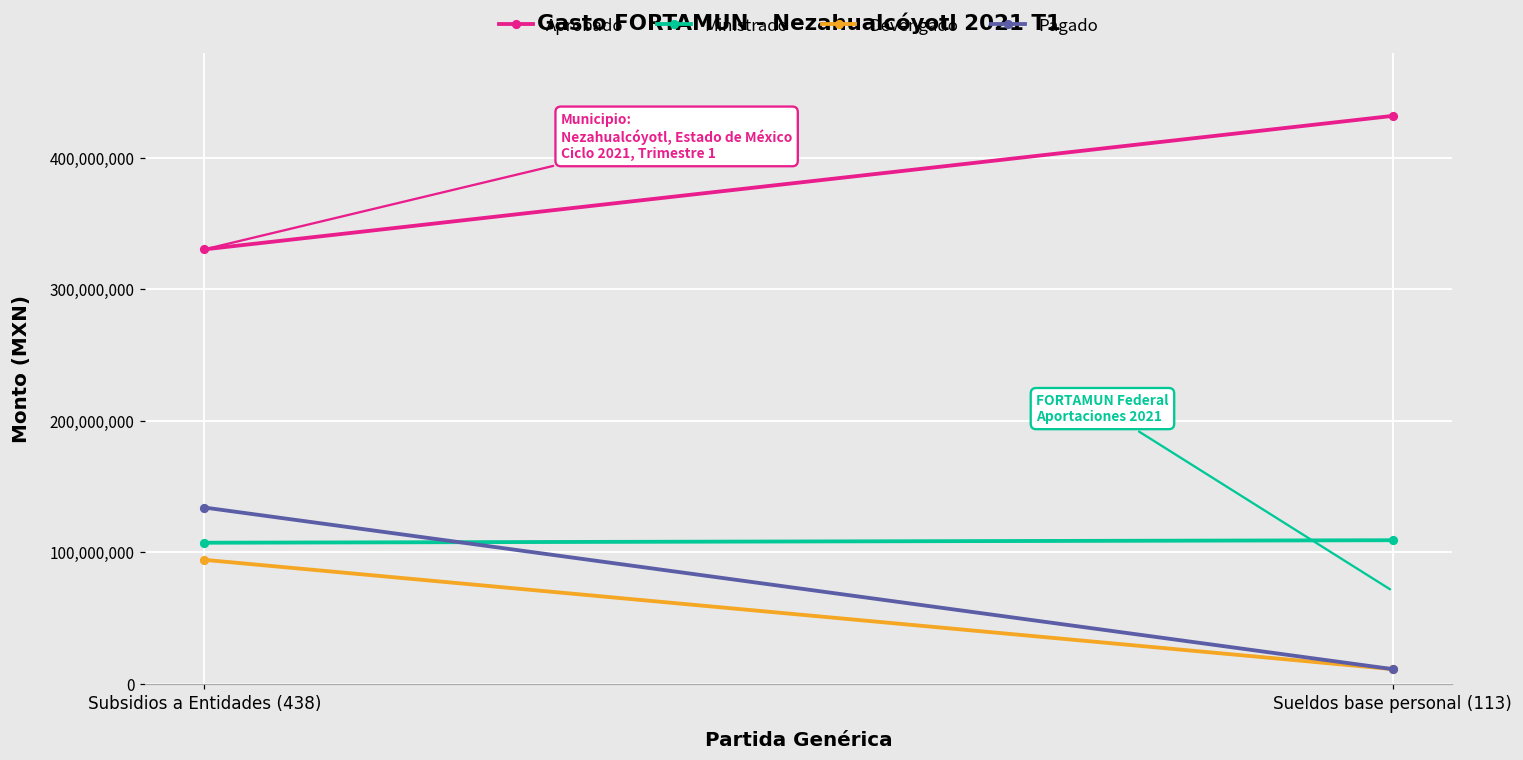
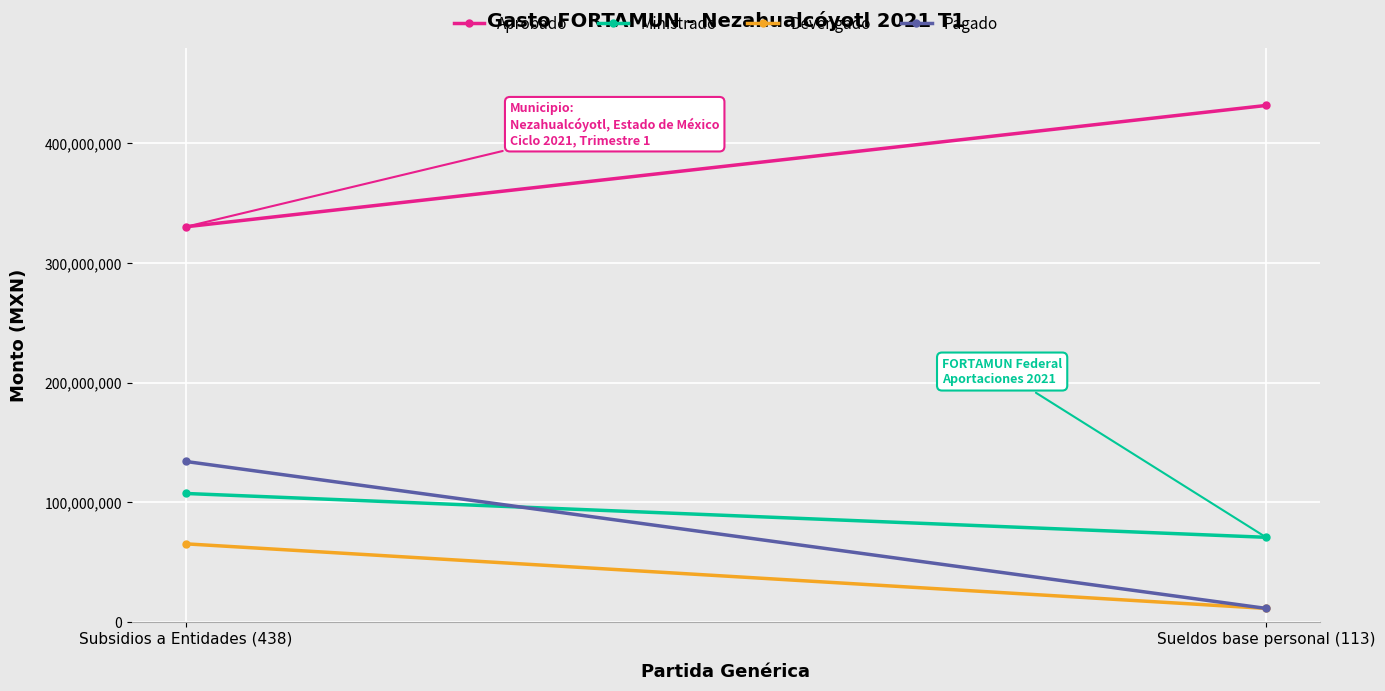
Devengado, Subsidios a Entidades (438): 94,000,000 -> 65,000,000
Ministrado, Sueldos base personal (113): 109,000,000 -> 71,000,000
